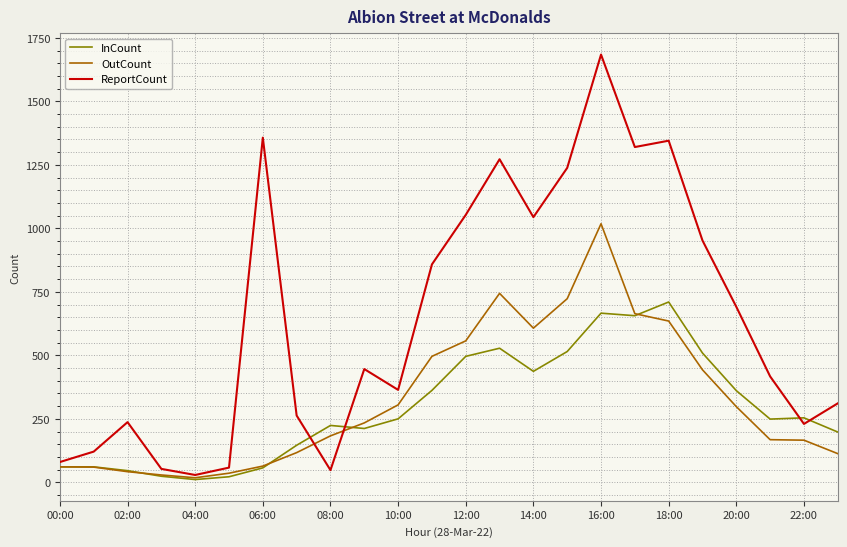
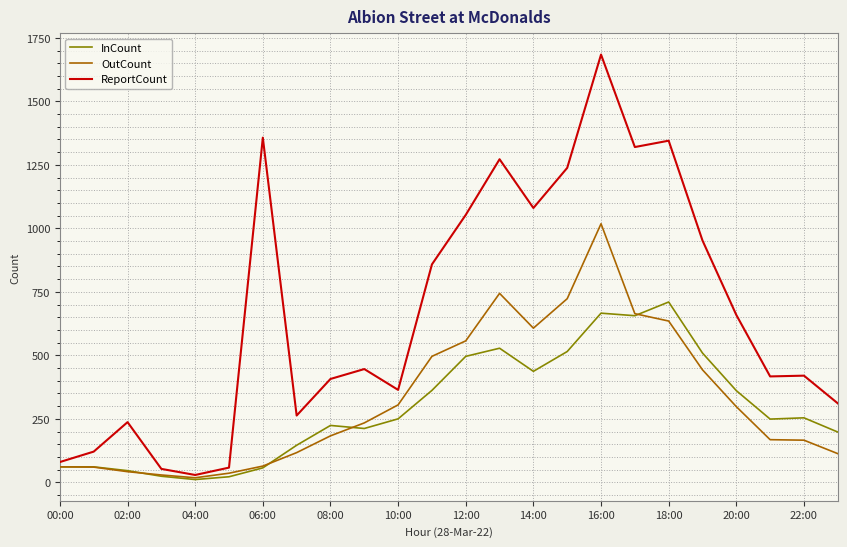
ReportCount, 08:00: 50 -> 410
ReportCount, 14:00: 1040 -> 1080
ReportCount, 20:00: 690 -> 660
ReportCount, 22:00: 230 -> 420
